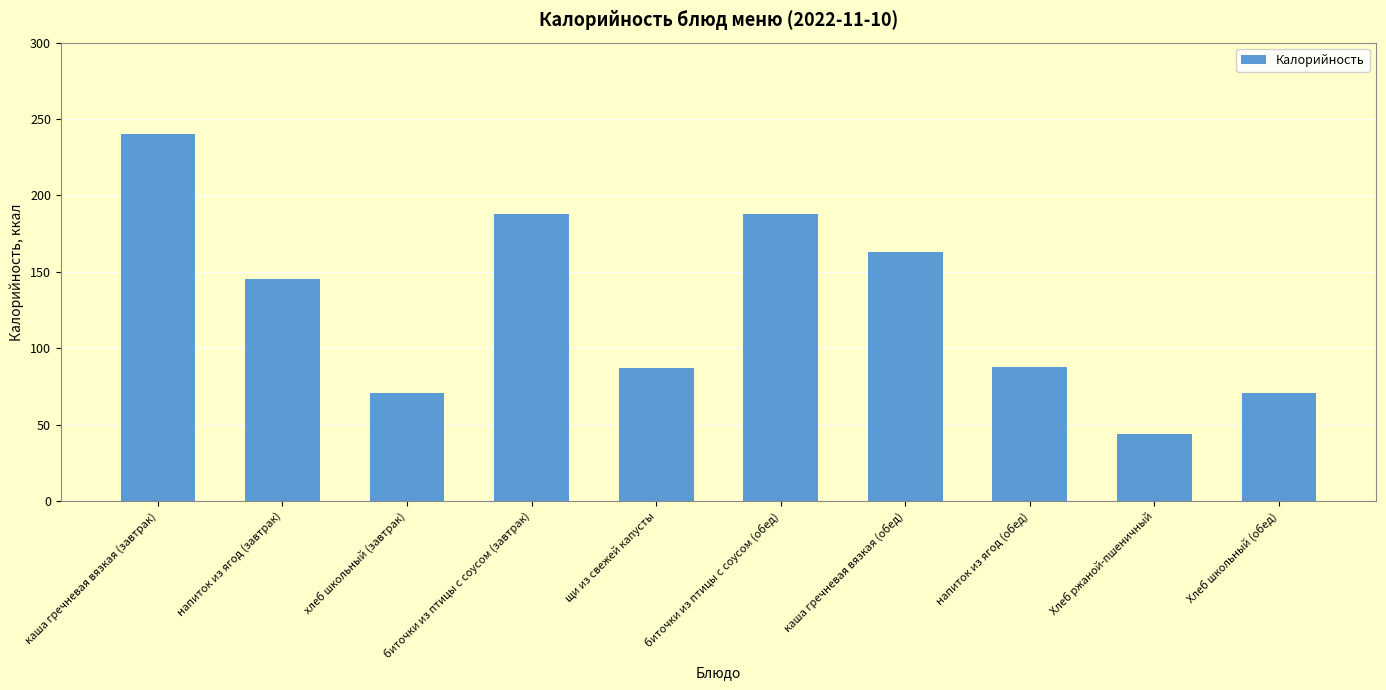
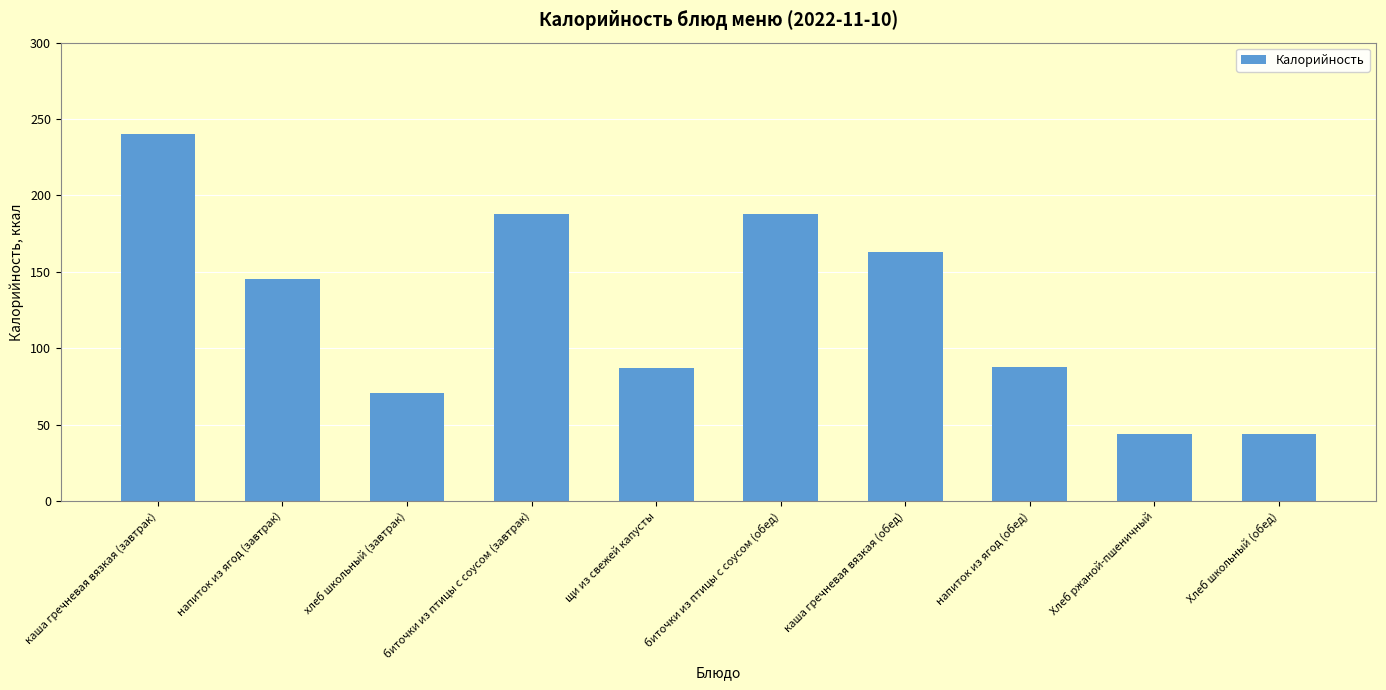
Хлеб школьный (обед): 71 -> 44
